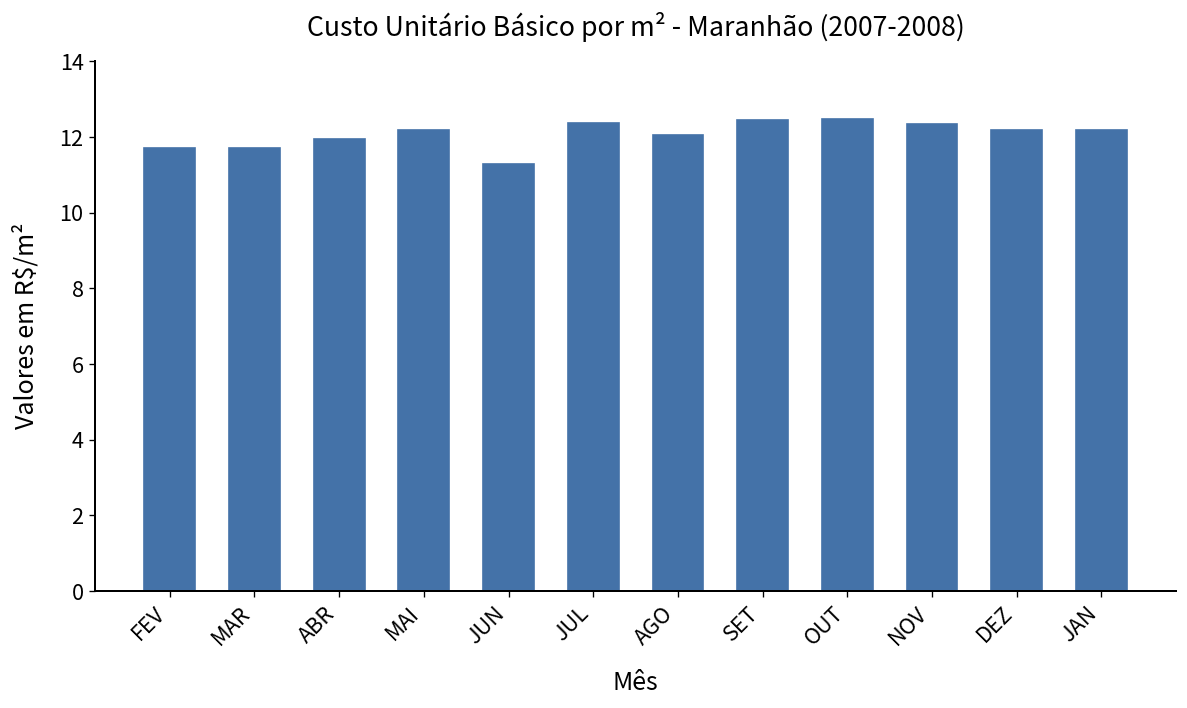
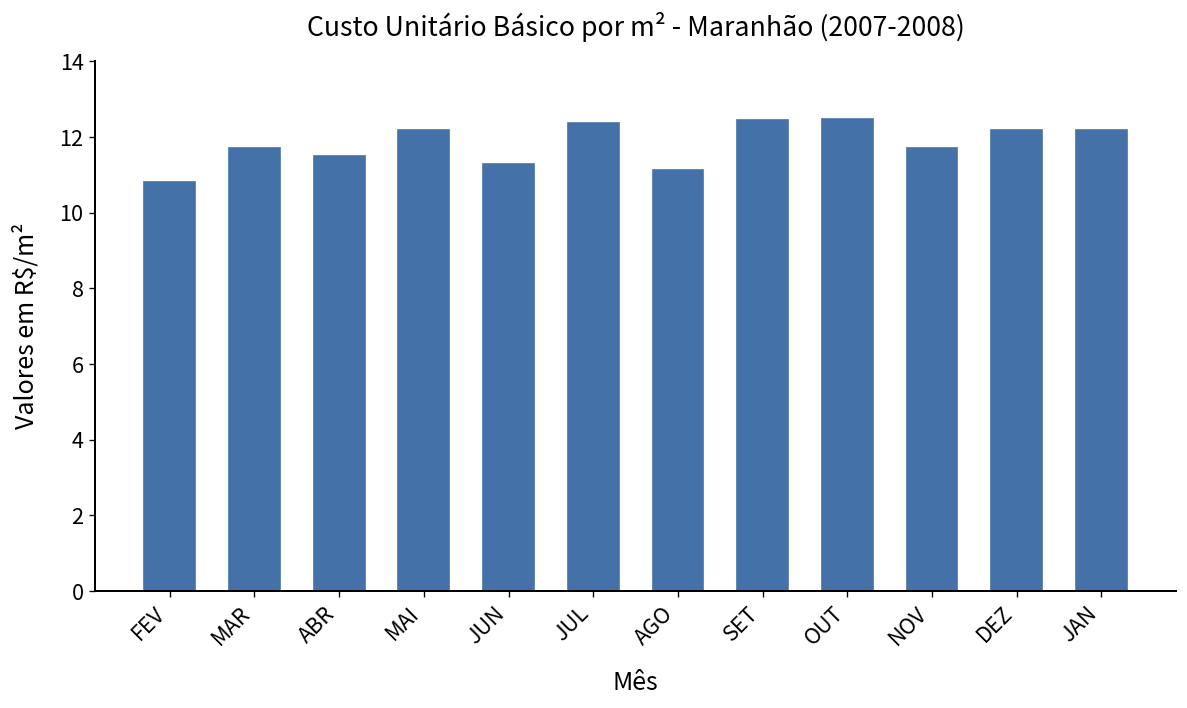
FEV: 11.7 -> 10.8
ABR: 12.0 -> 11.5
AGO: 12.1 -> 11.1
NOV: 12.4 -> 11.7
